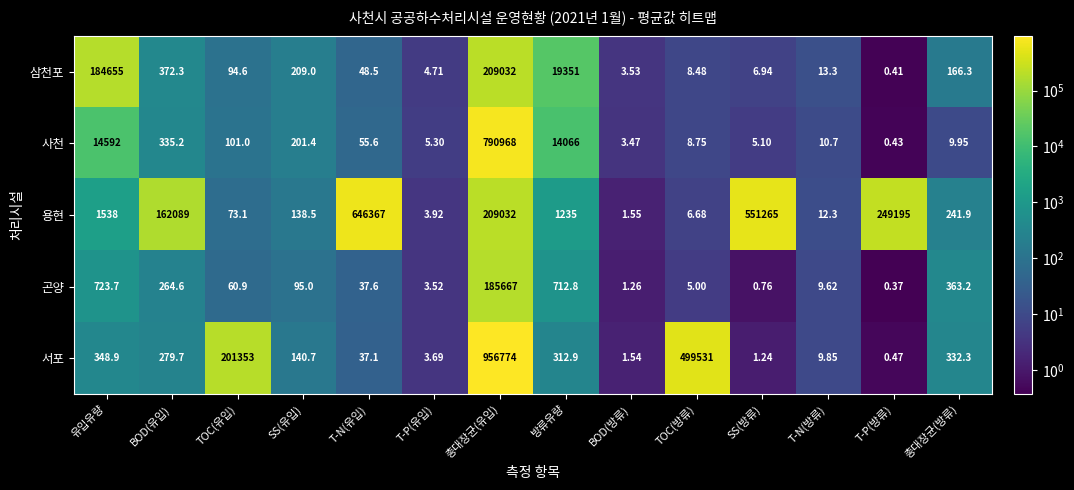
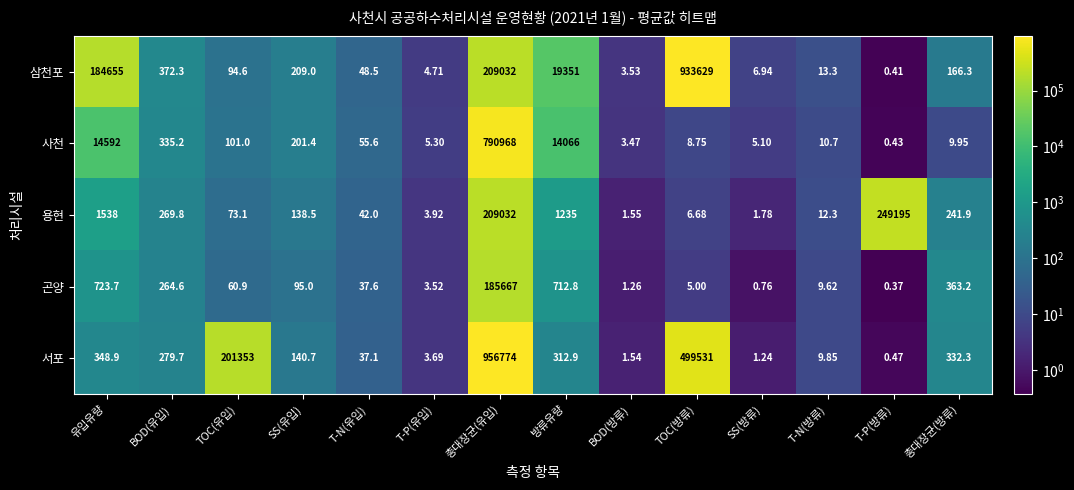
삼천포, TOC(방류): 8.48 -> 933629
용현, BOD(유입): 162089 -> 269.8
용현, T-N(유입): 646367 -> 42.0
용현, SS(방류): 551265 -> 1.78
